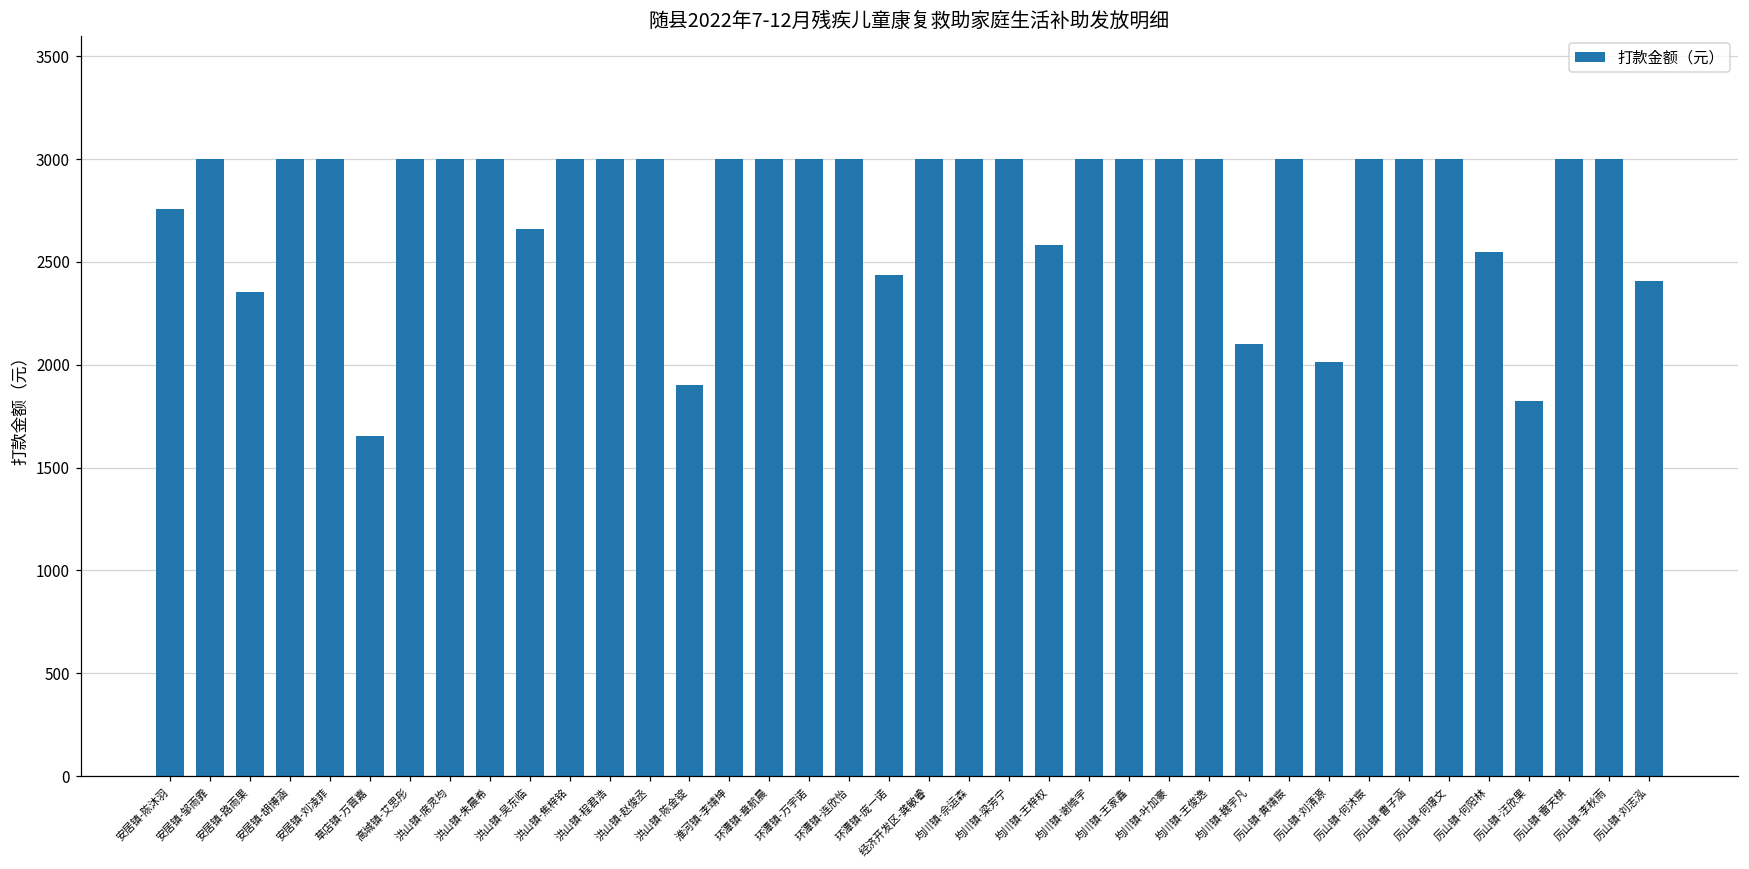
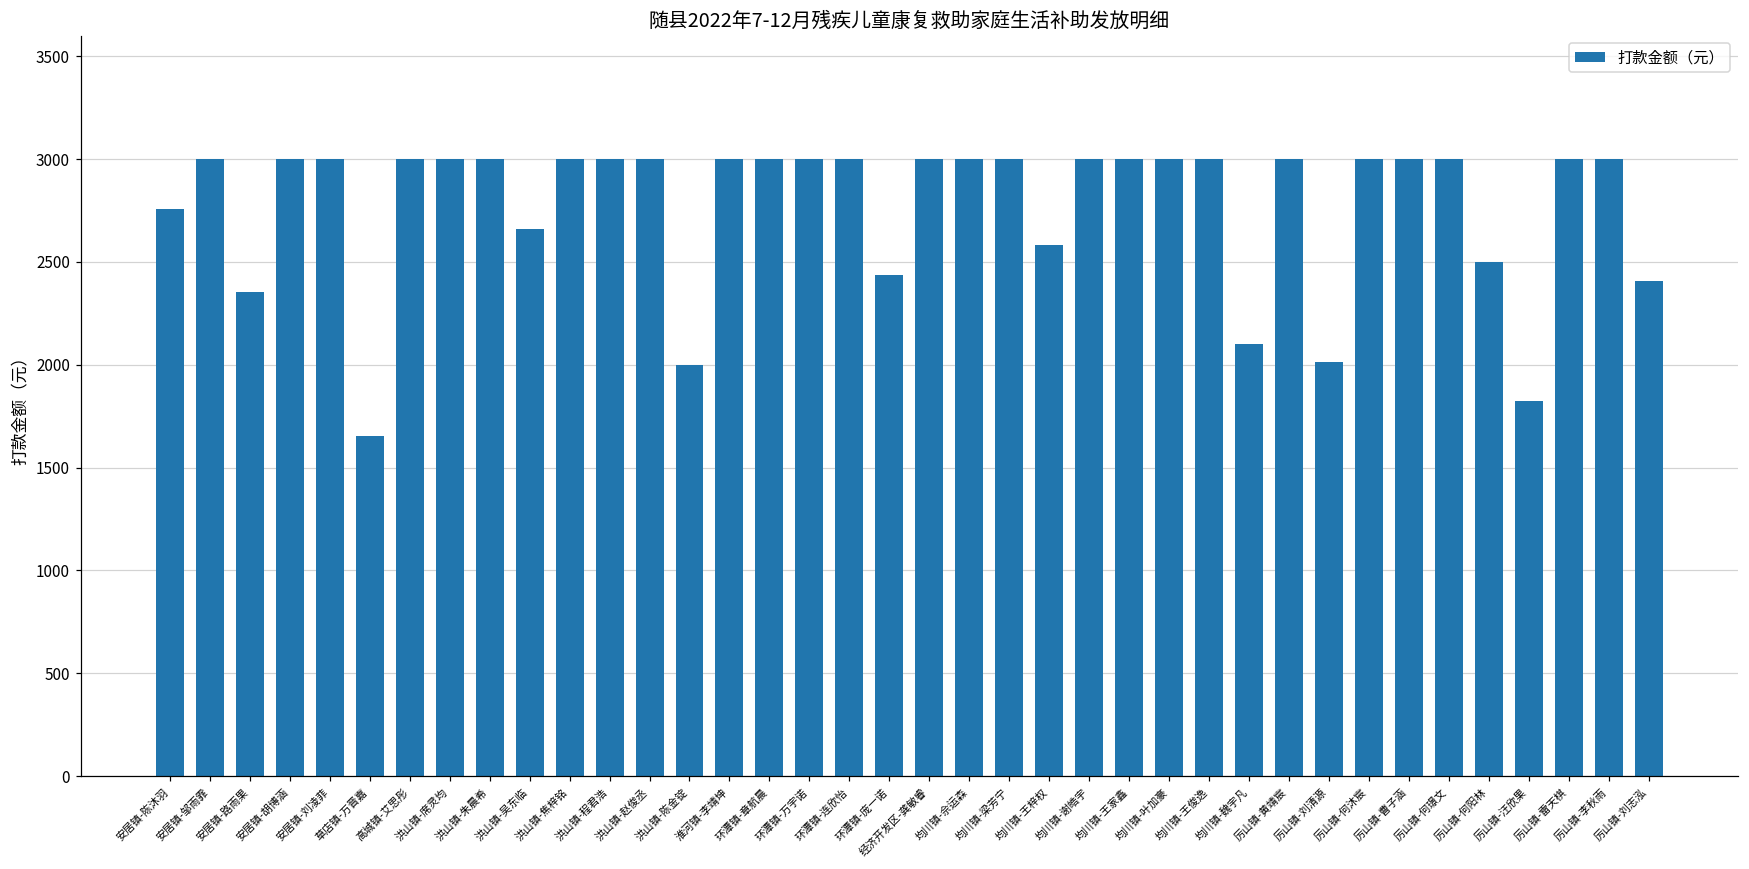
洪山镇-陈金锭: 1900 -> 2000
厉山镇-何阳林: 2550 -> 2500
